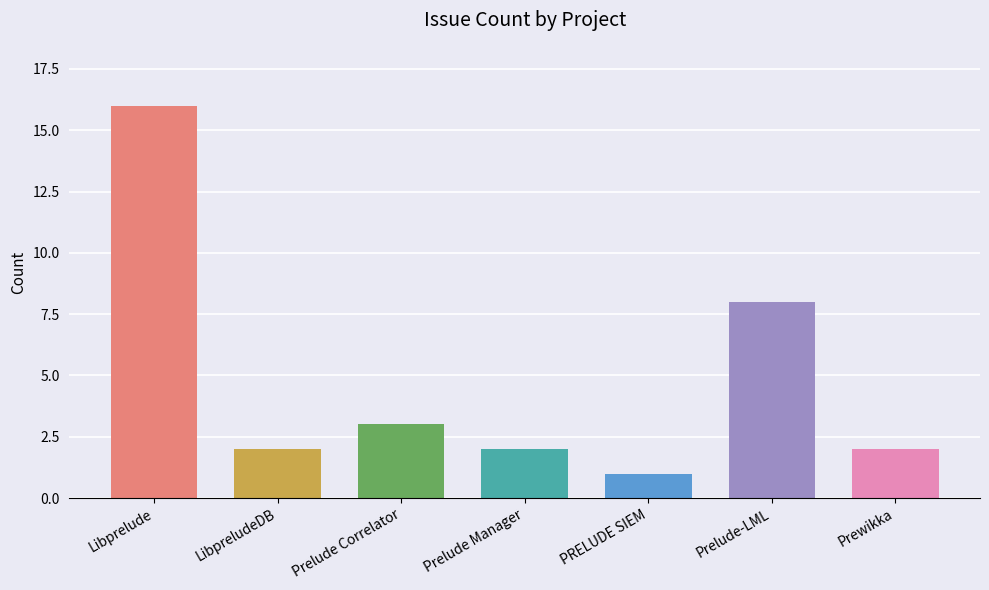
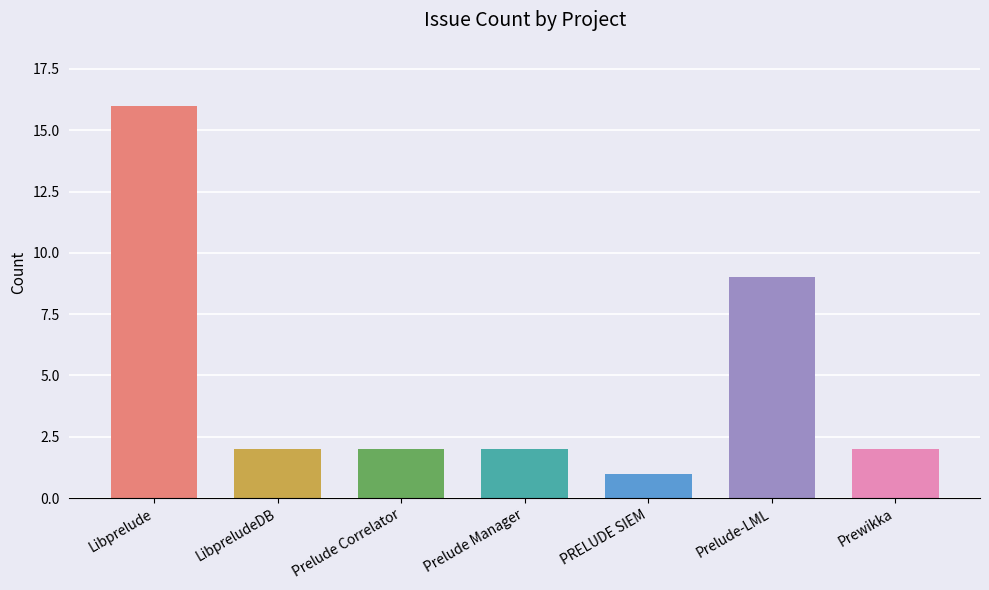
Prelude Correlator: 3 -> 2
Prelude-LML: 8 -> 9
